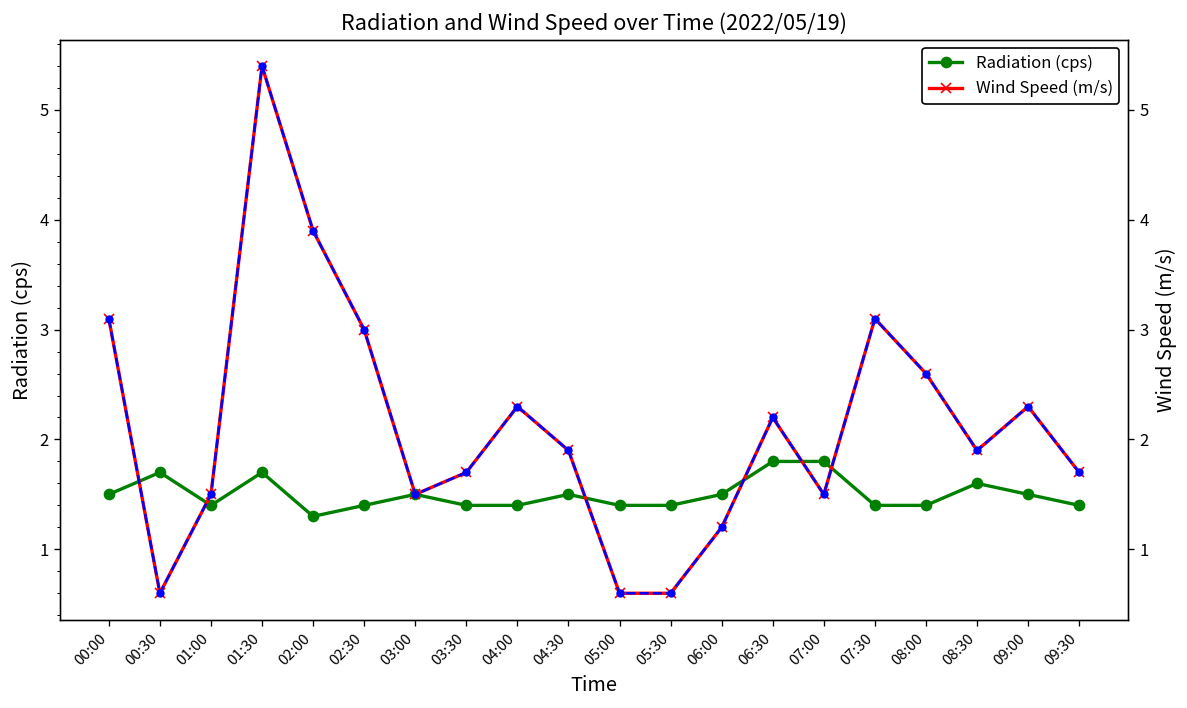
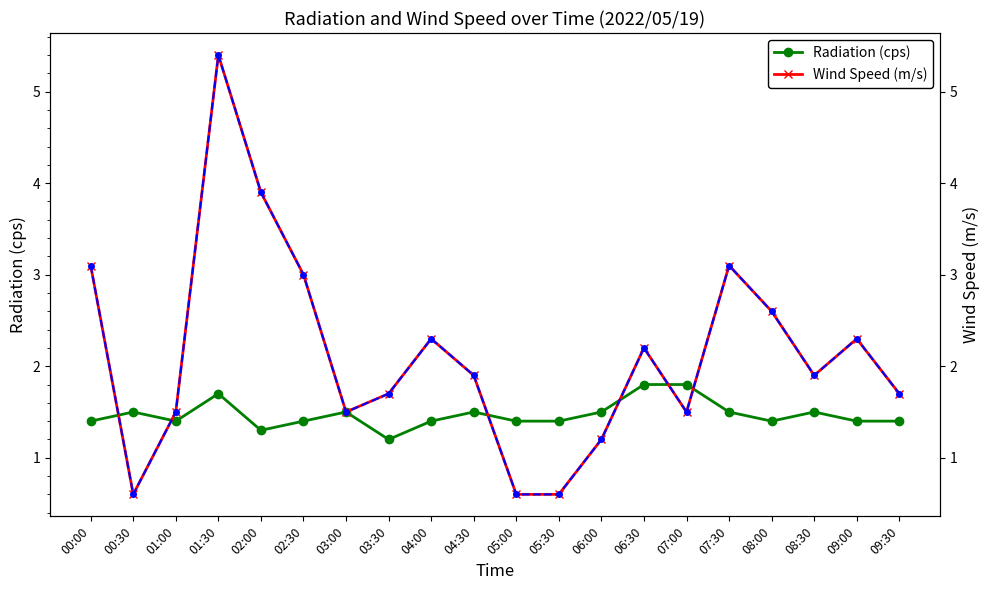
Radiation (cps), 00:00: 1.5 -> 1.4
Radiation (cps), 00:30: 1.7 -> 1.5
Radiation (cps), 03:30: 1.4 -> 1.2
Radiation (cps), 07:30: 1.4 -> 1.5
Radiation (cps), 08:30: 1.6 -> 1.5
Radiation (cps), 09:00: 1.5 -> 1.4
